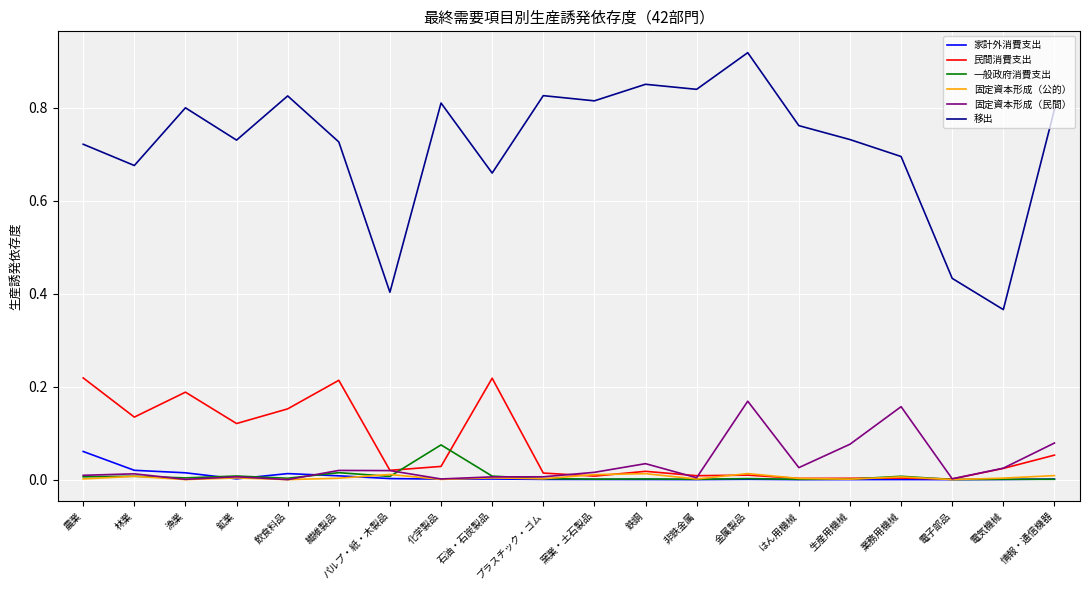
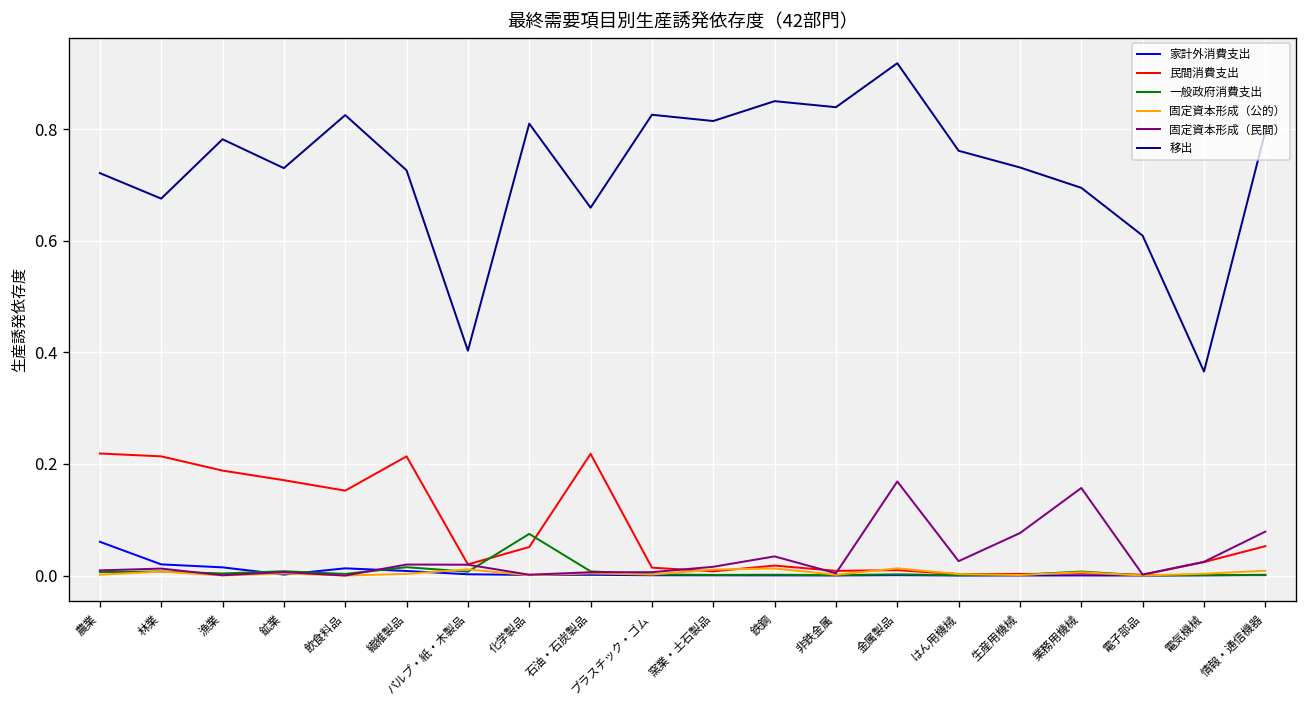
民間消費支出, 林業: 0.13 -> 0.21
移出, 漁業: 0.80 -> 0.78
民間消費支出, 鉱業: 0.12 -> 0.17
民間消費支出, 化学製品: 0.03 -> 0.05
移出, 電子部品: 0.43 -> 0.61
